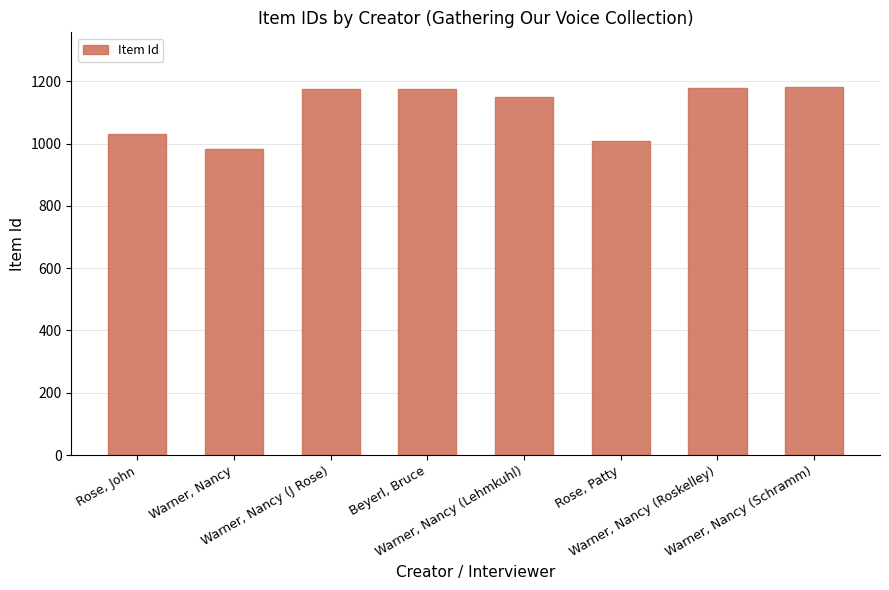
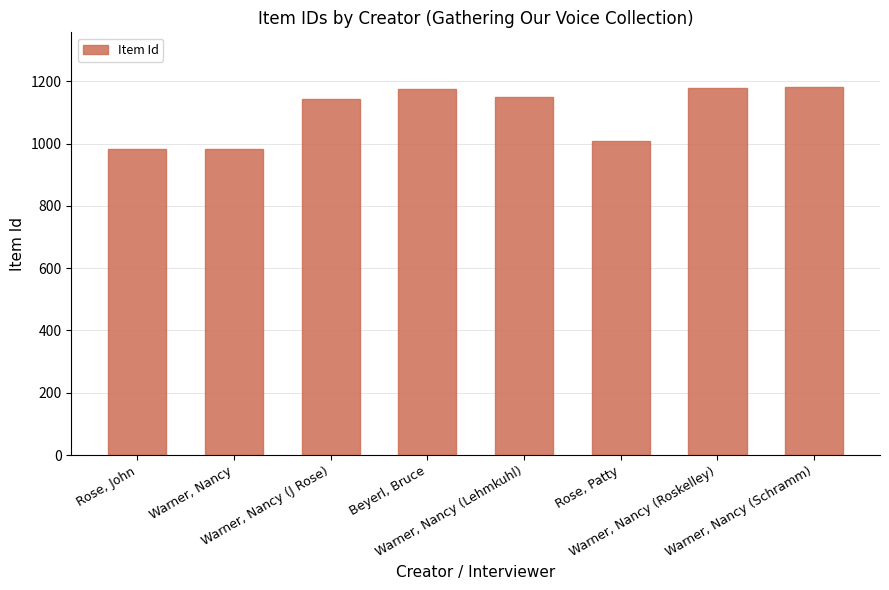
Rose, John: 1030 -> 980
Warner, Nancy (J Rose): 1180 -> 1140
